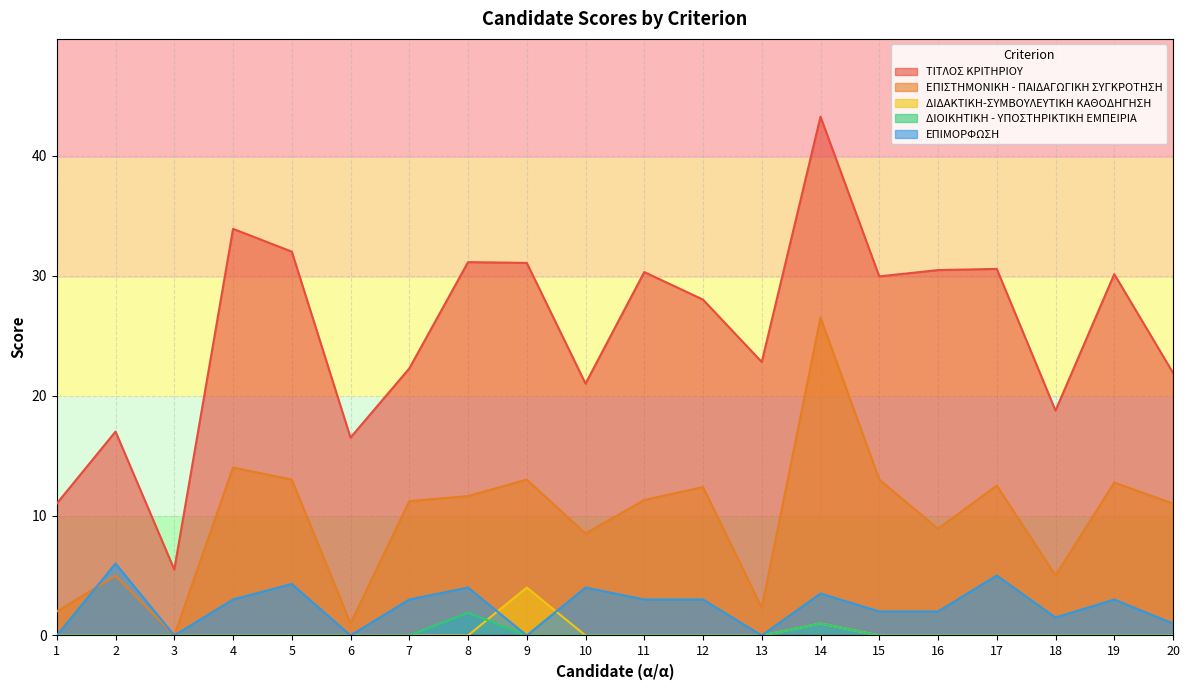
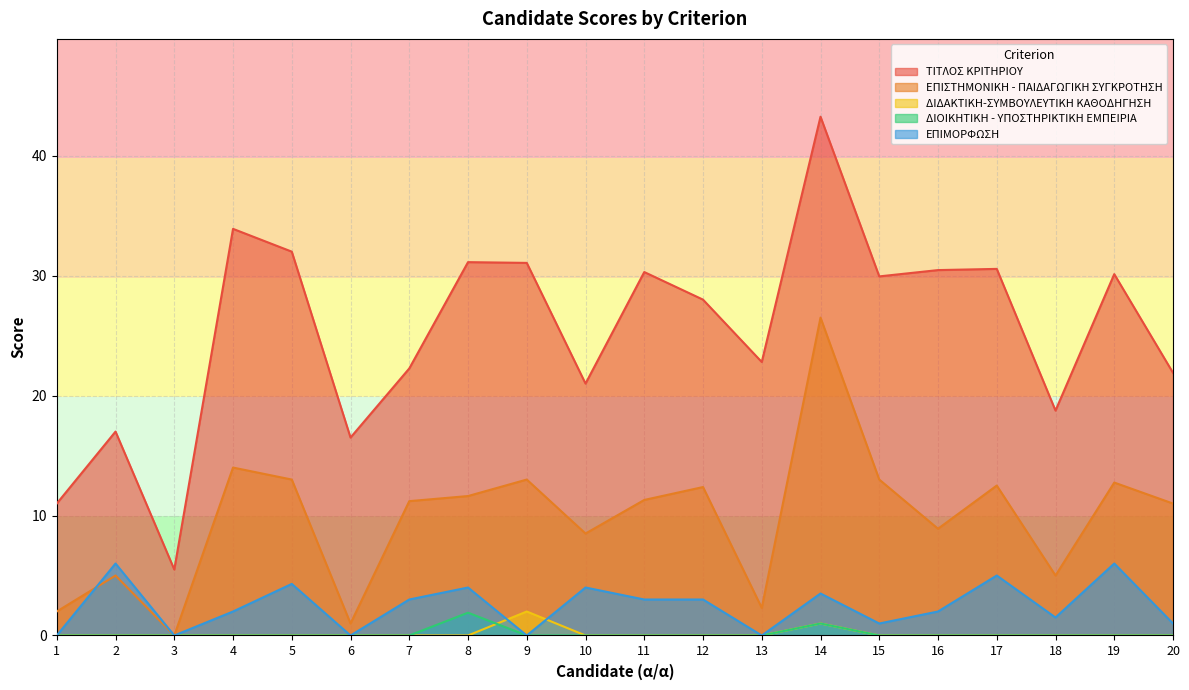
ΕΠΙΜΟΡΦΩΣΗ, 4: 3 -> 2
ΔΙΔΑΚΤΙΚΗ-ΣΥΜΒΟΥΛΕΥΤΙΚΗ ΚΑΘΟΔΗΓΗΣΗ, 9: 4 -> 2
ΕΠΙΜΟΡΦΩΣΗ, 15: 2 -> 1
ΕΠΙΜΟΡΦΩΣΗ, 19: 3 -> 6
